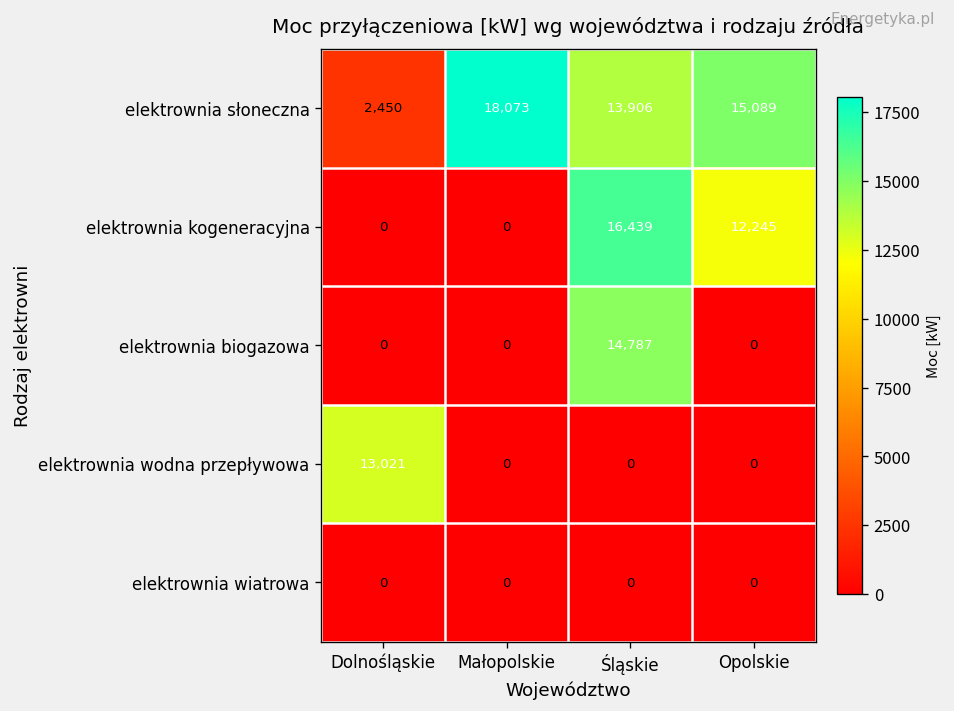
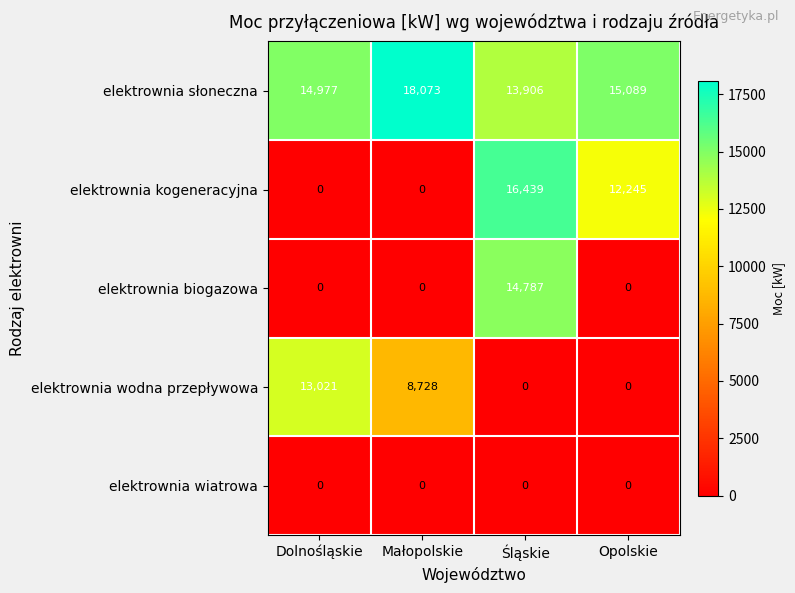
elektrownia słoneczna, Dolnośląskie: 2,450 -> 14,977
elektrownia wodna przepływowa, Małopolskie: 0 -> 8,728
